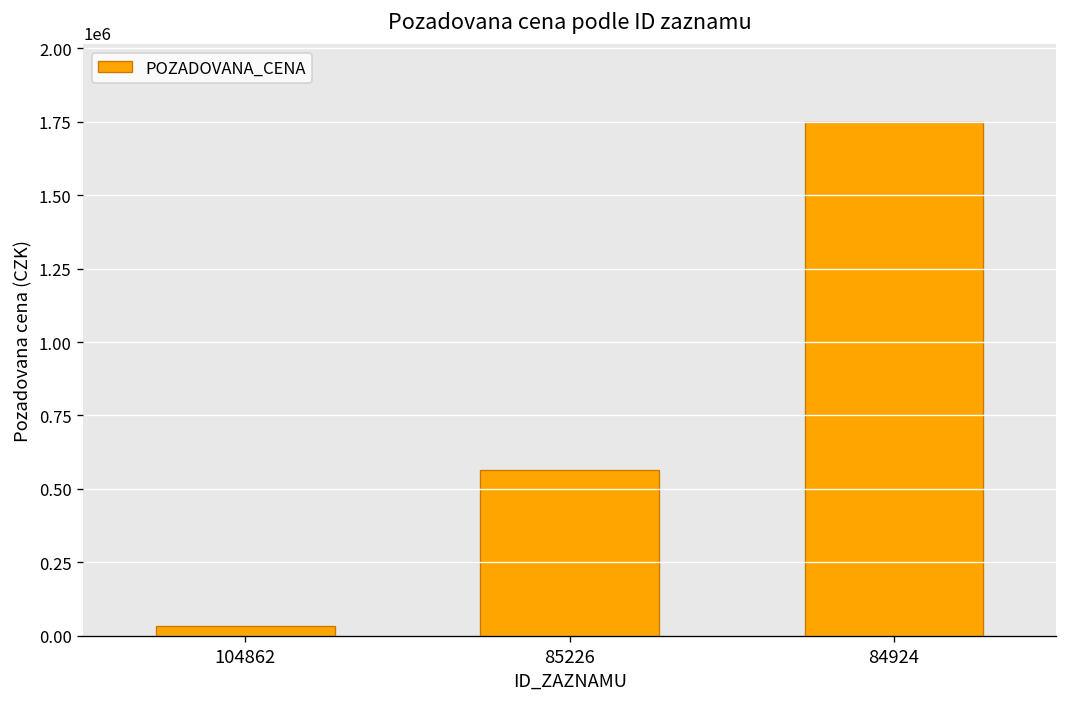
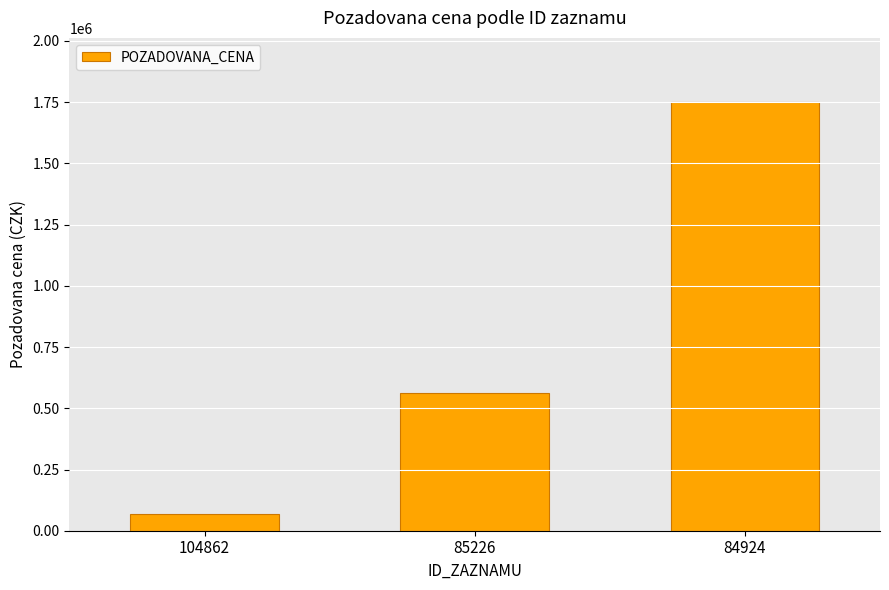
104862: 30000 -> 70000
